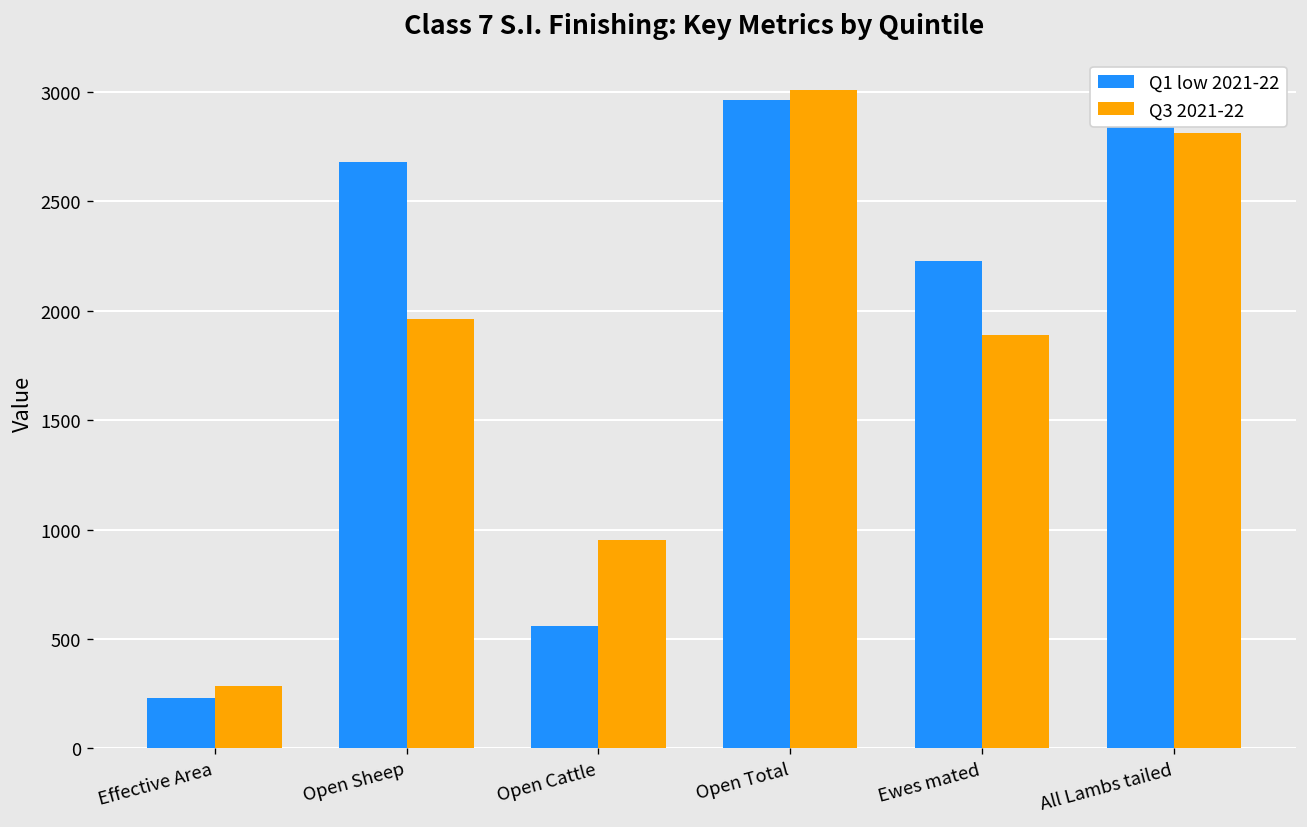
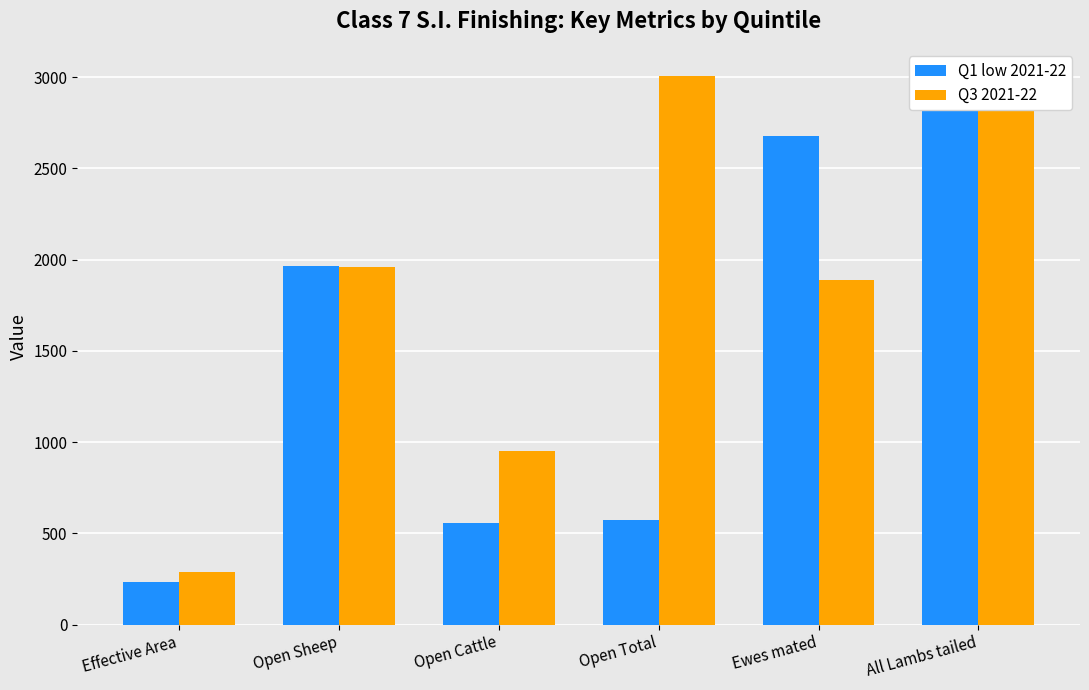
Q1 low 2021-22, Open Sheep: 2680 -> 1970
Q1 low 2021-22, Open Total: 2960 -> 570
Q1 low 2021-22, Ewes mated: 2230 -> 2680
